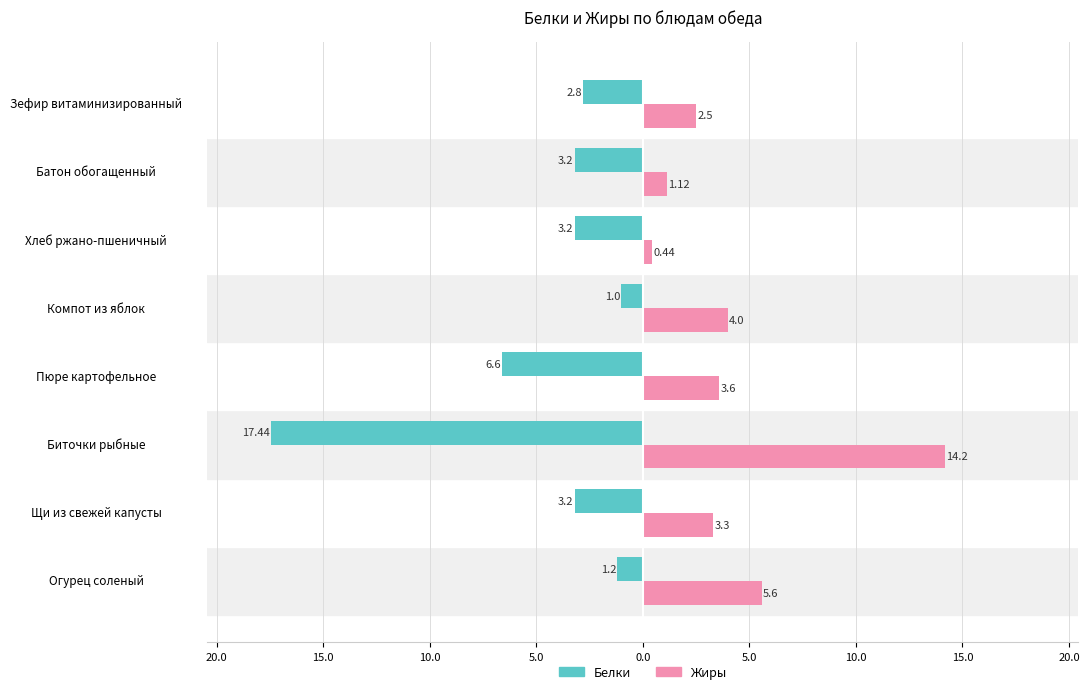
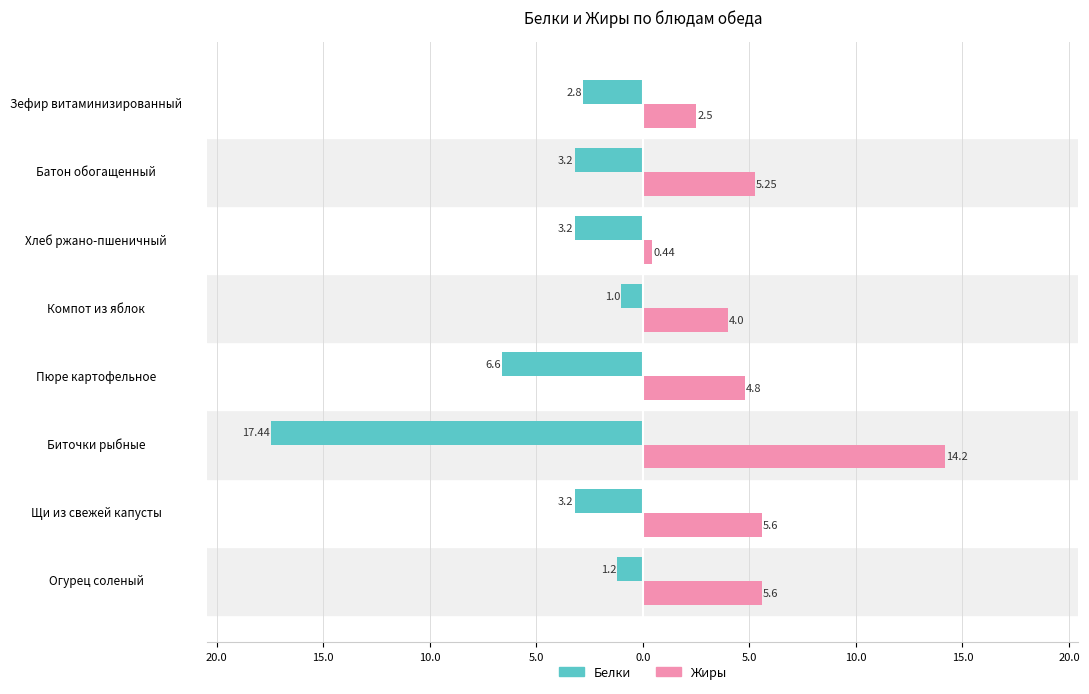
Жиры, Батон обогащенный: 1.12 -> 5.25
Жиры, Пюре картофельное: 3.6 -> 4.8
Жиры, Щи из свежей капусты: 3.3 -> 5.6
